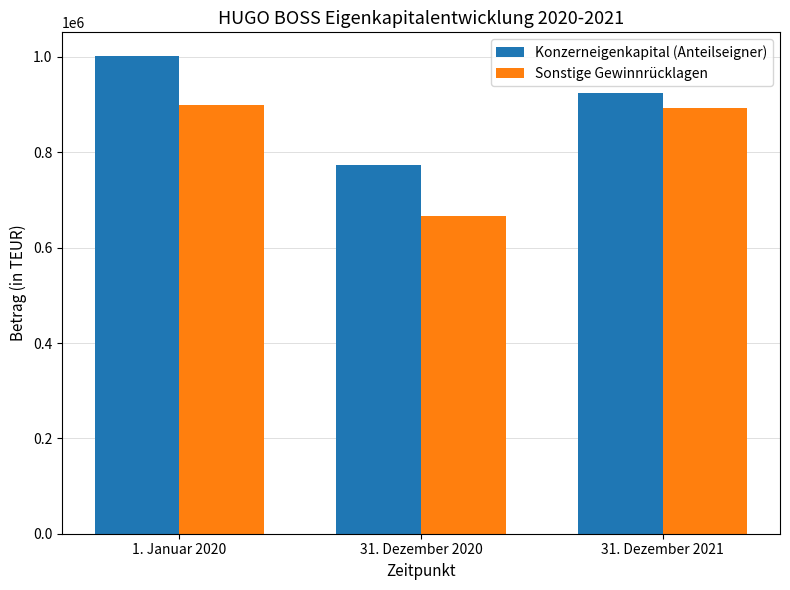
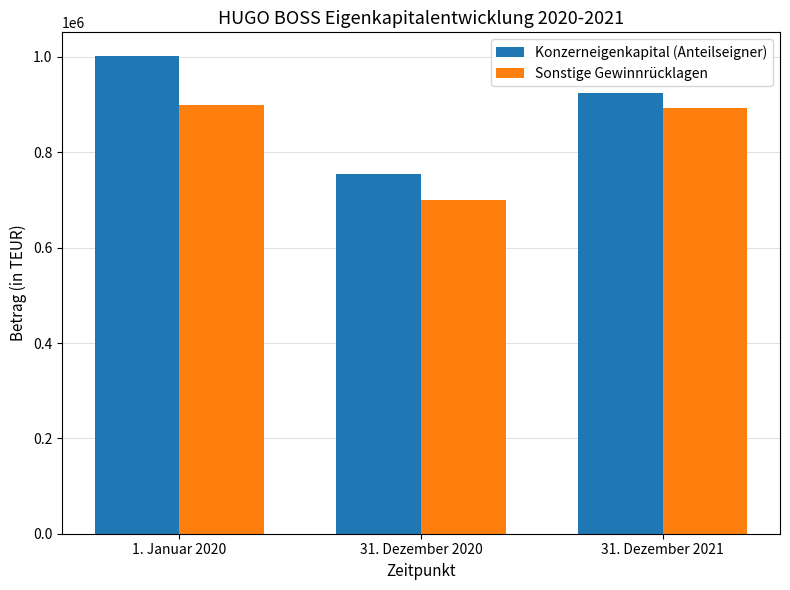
Konzerneigenkapital (Anteilseigner), 31. Dezember 2020: 770000 -> 750000
Sonstige Gewinnrücklagen, 31. Dezember 2020: 670000 -> 700000
